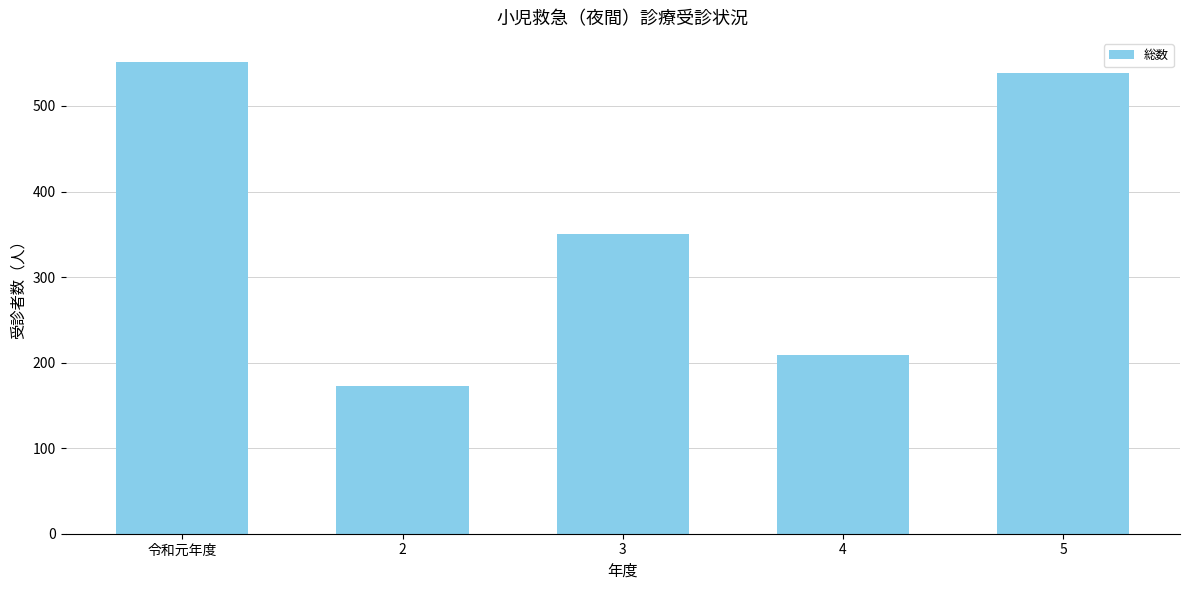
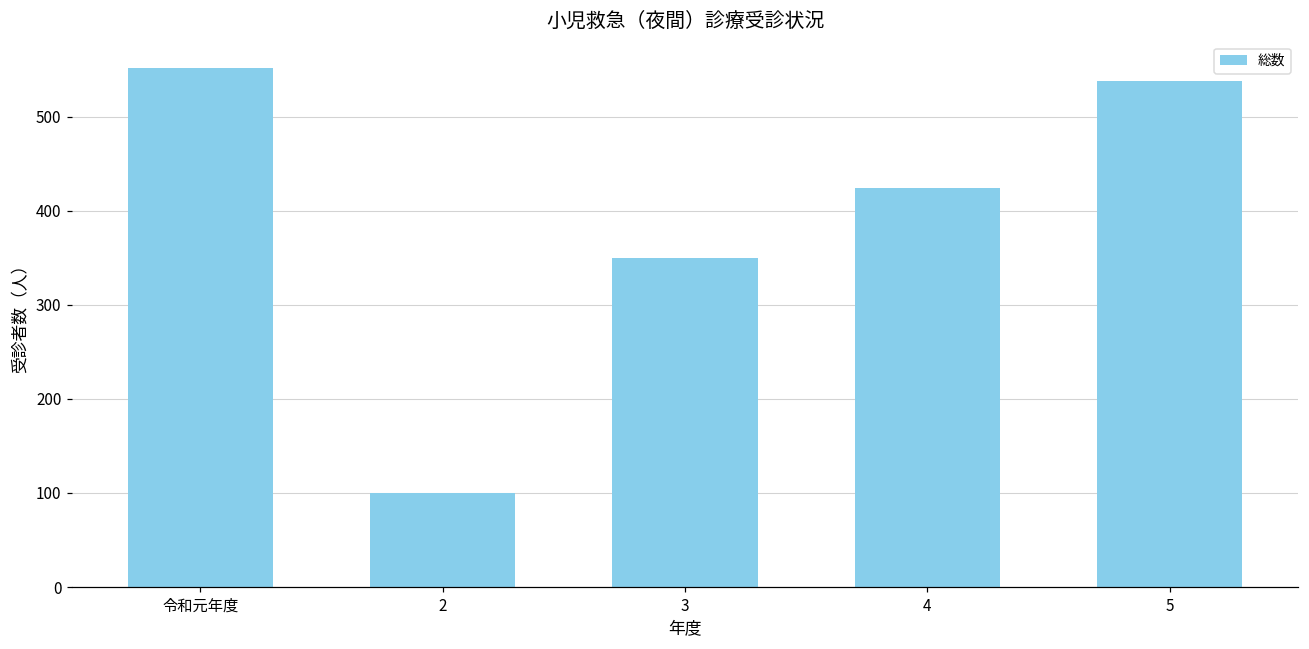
2: 170 -> 100
4: 210 -> 420
